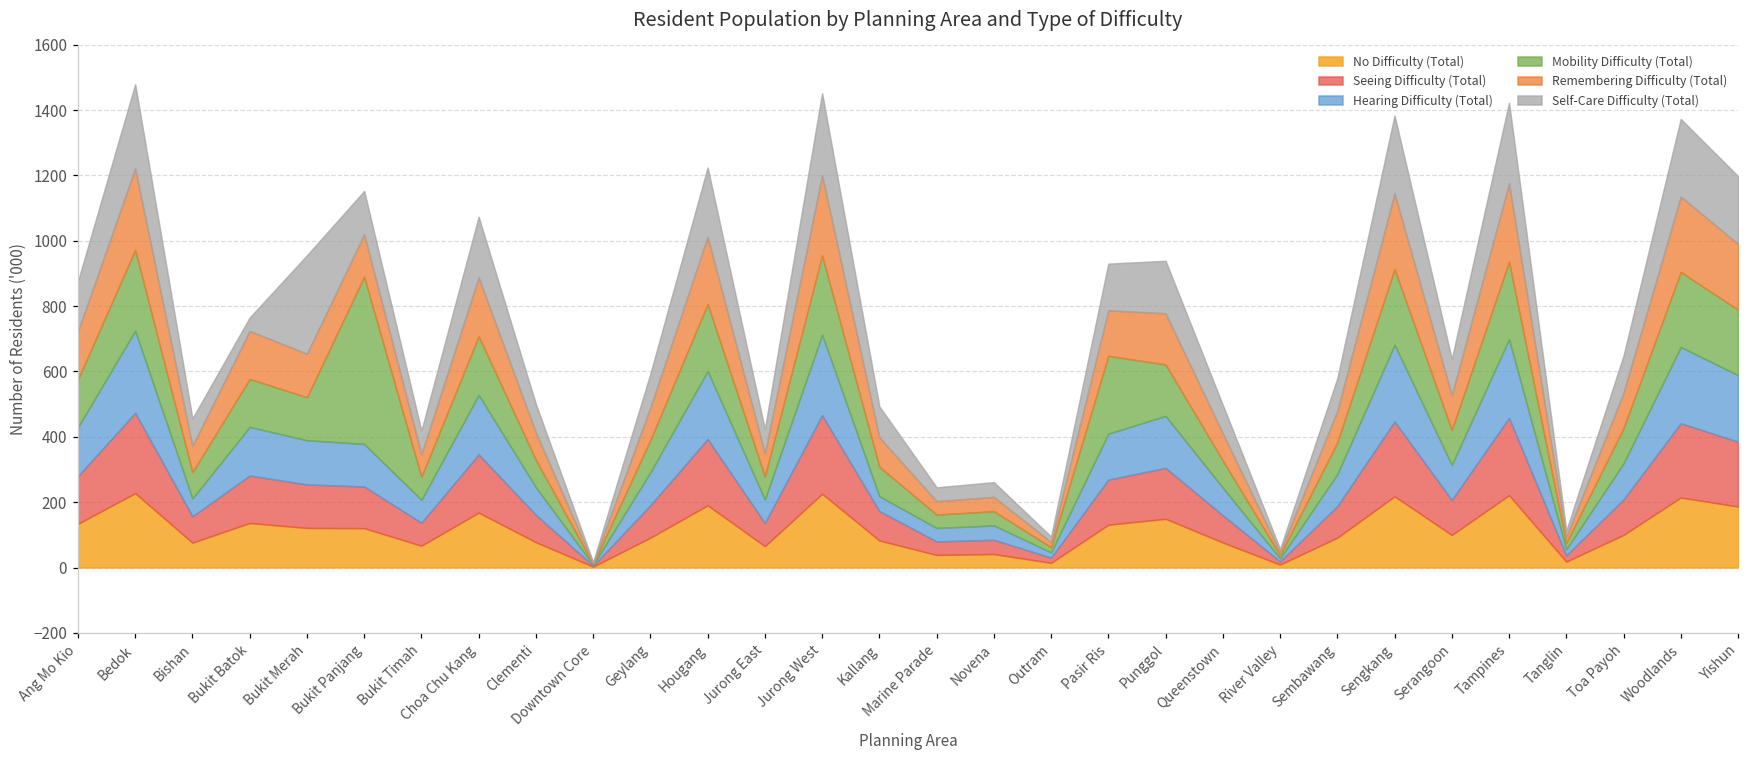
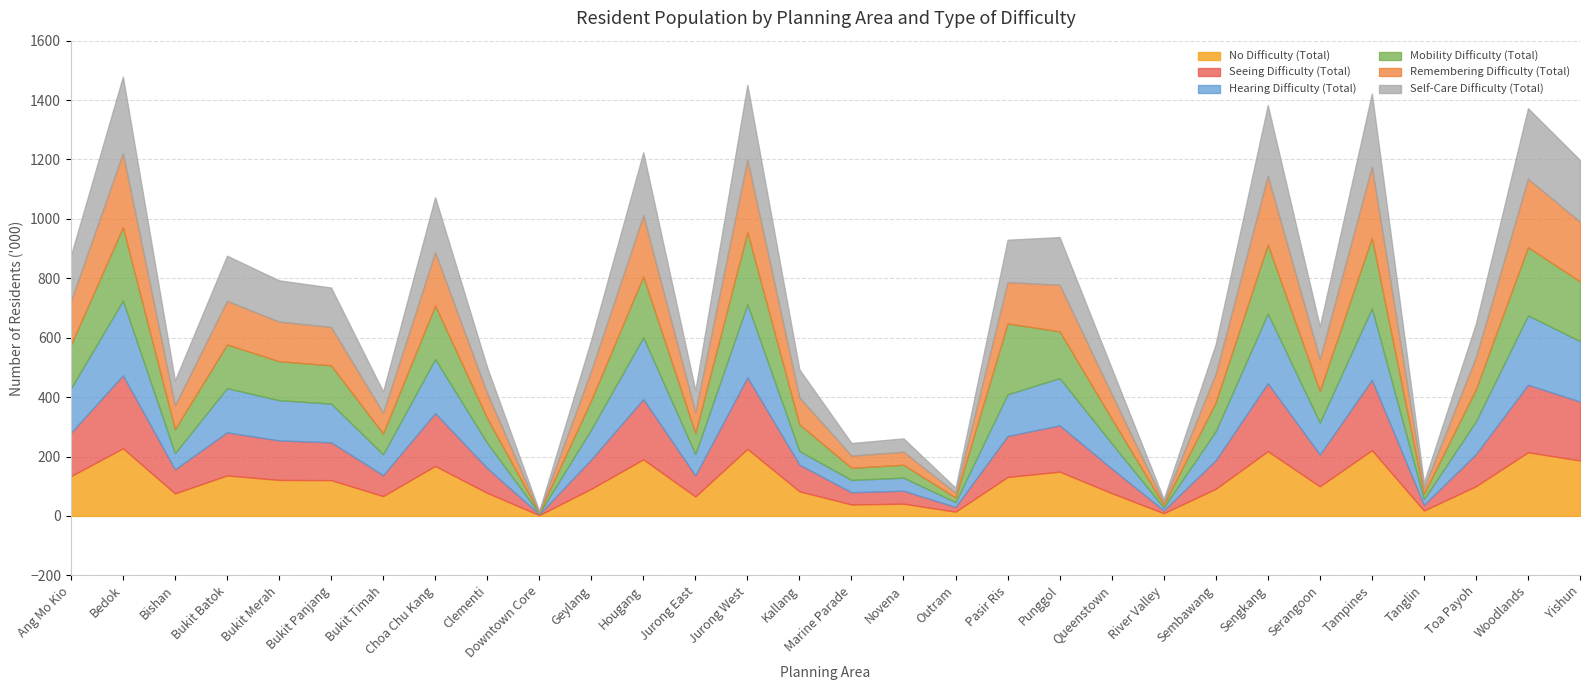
Self-Care Difficulty (Total), Bukit Batok: 40 -> 150
Self-Care Difficulty (Total), Bukit Merah: 300 -> 140
Mobility Difficulty (Total), Bukit Panjang: 510 -> 130
